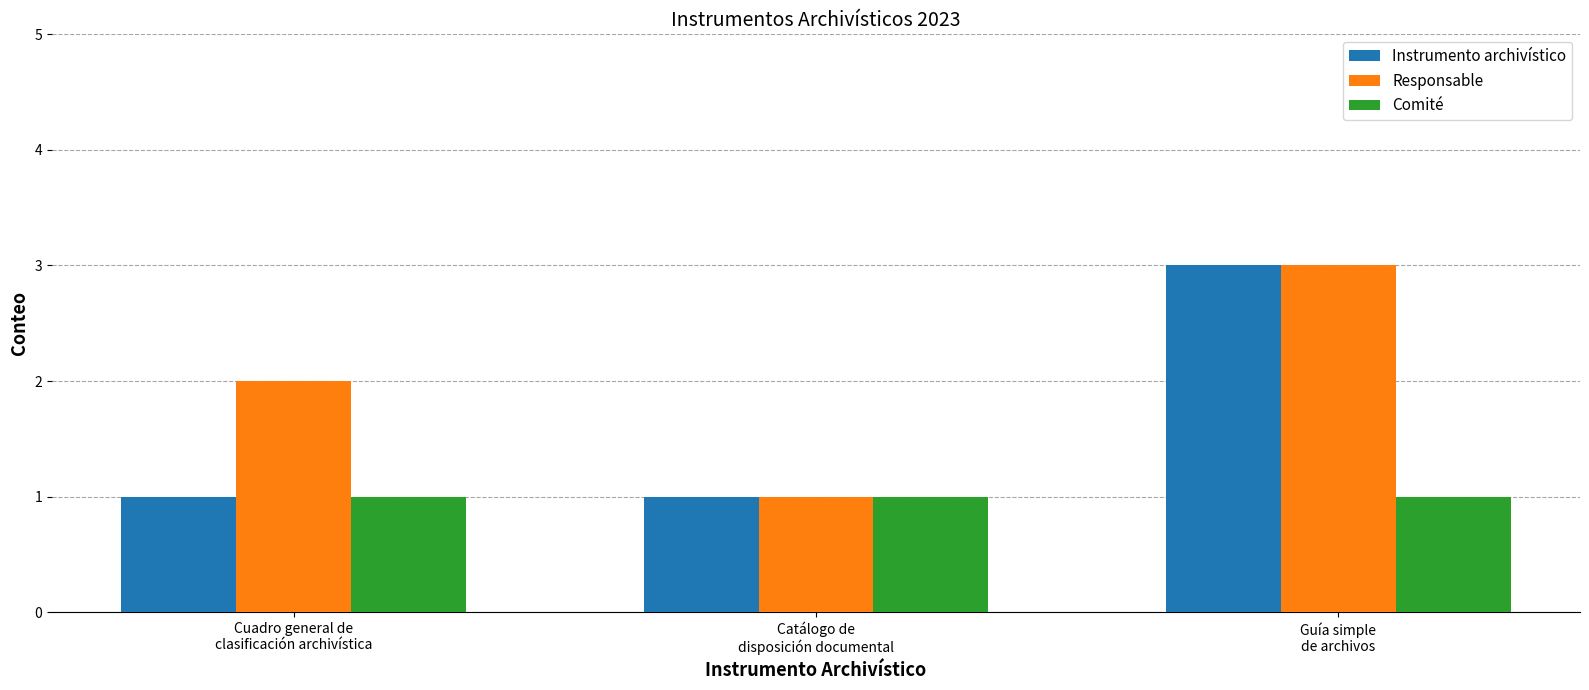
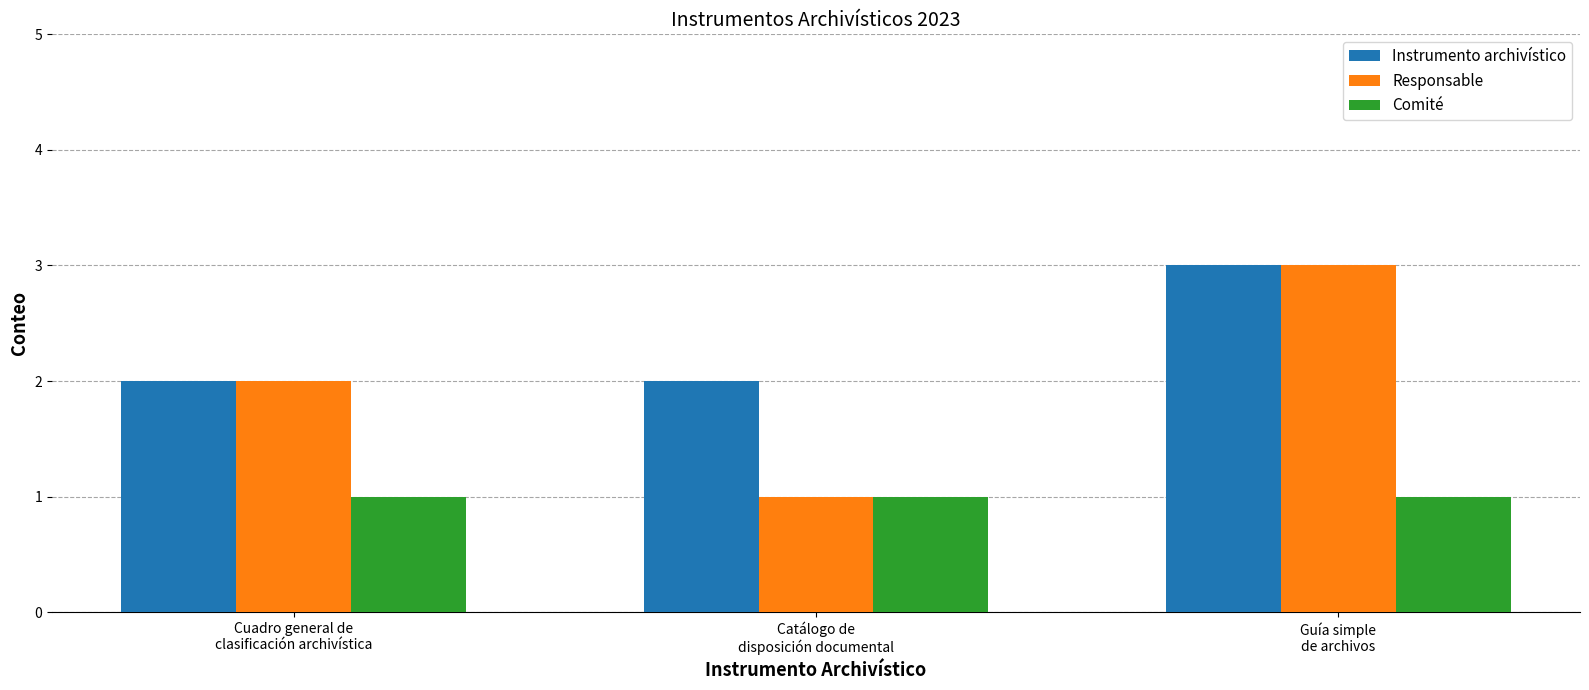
Instrumento archivístico, Cuadro general de clasificación archivística: 1 -> 2
Instrumento archivístico, Catálogo de disposición documental: 1 -> 2
